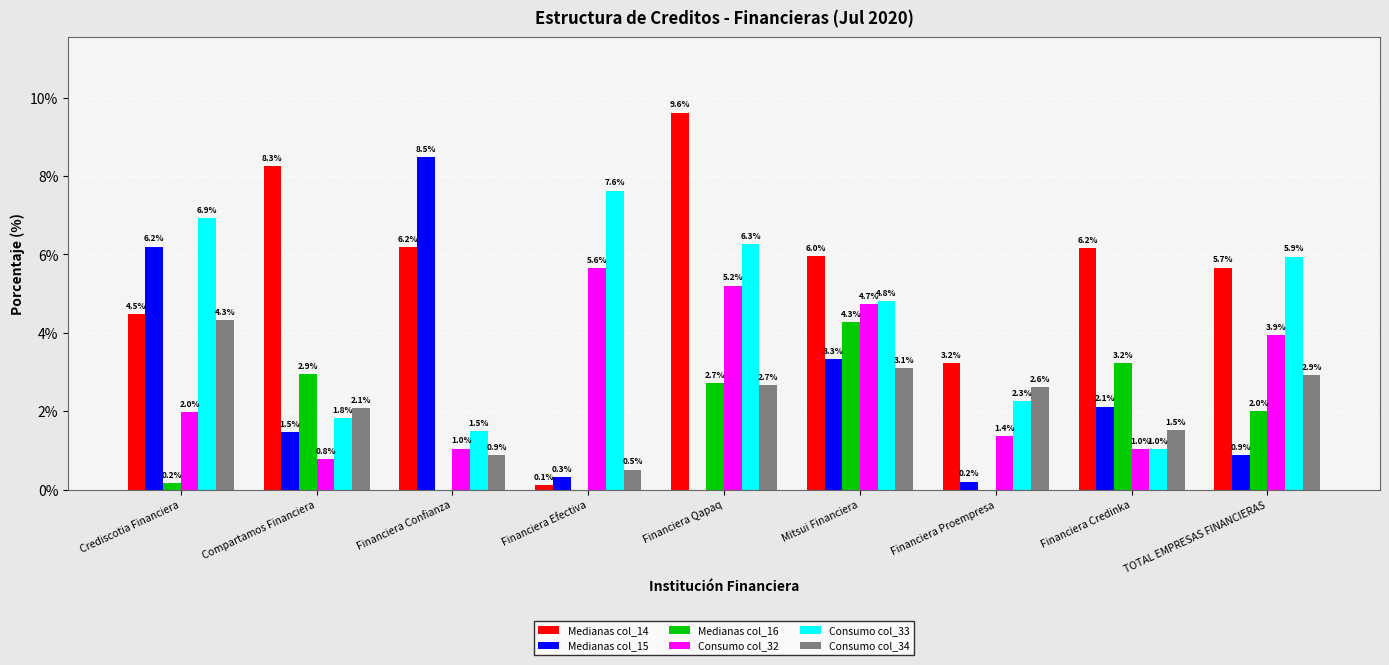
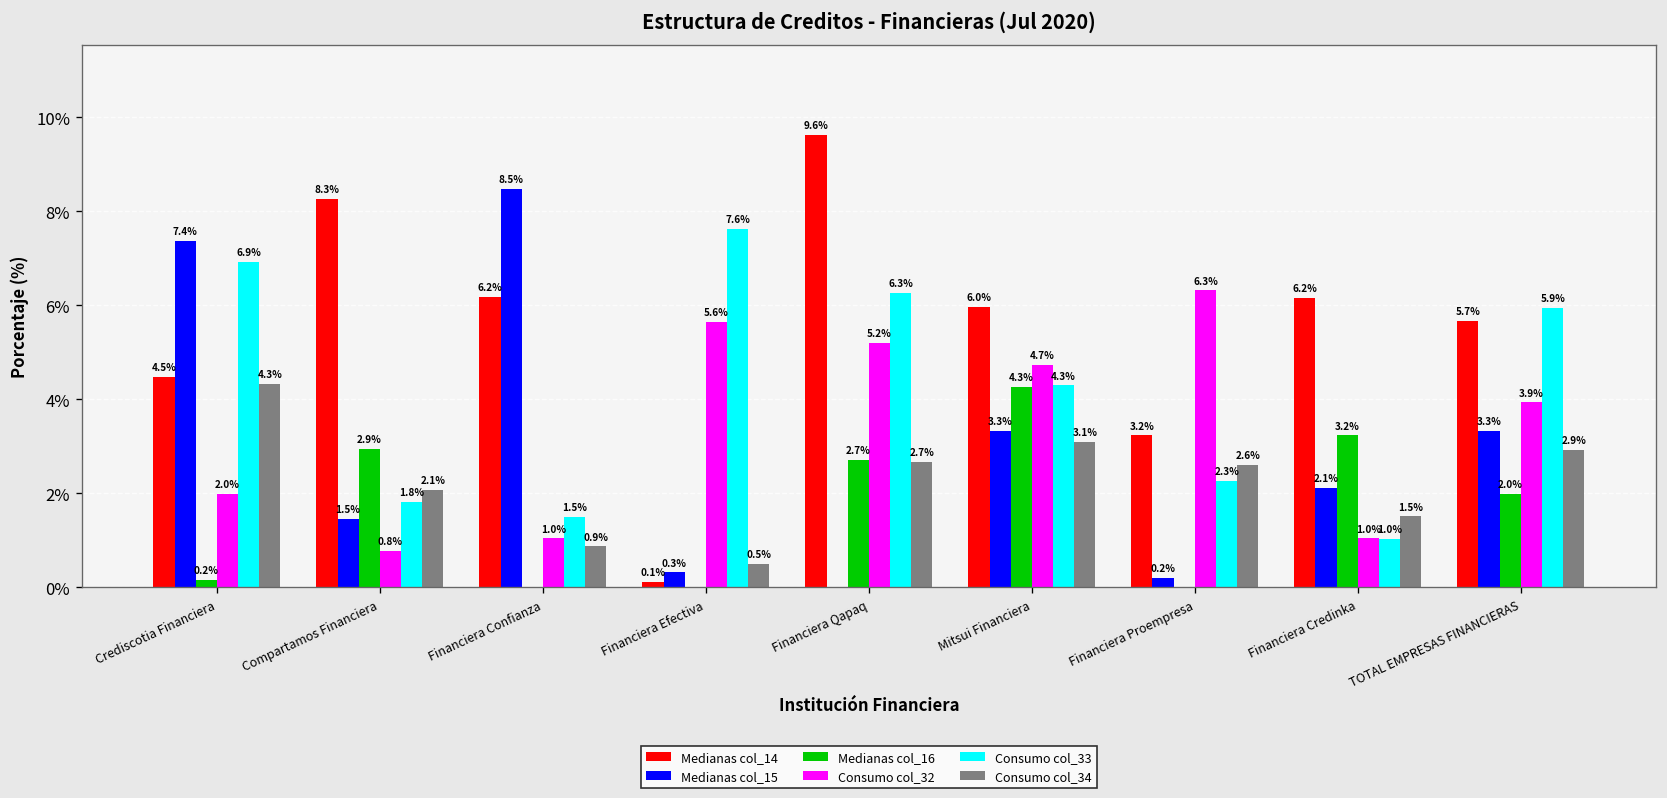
Medianas col_15, Crediscotia Financiera: 6.2% -> 7.4%
Consumo col_33, Mitsui Financiera: 4.8% -> 4.3%
Consumo col_32, Financiera Proempresa: 1.4% -> 6.3%
Medianas col_15, TOTAL EMPRESAS FINANCIERAS: 0.9% -> 3.3%
